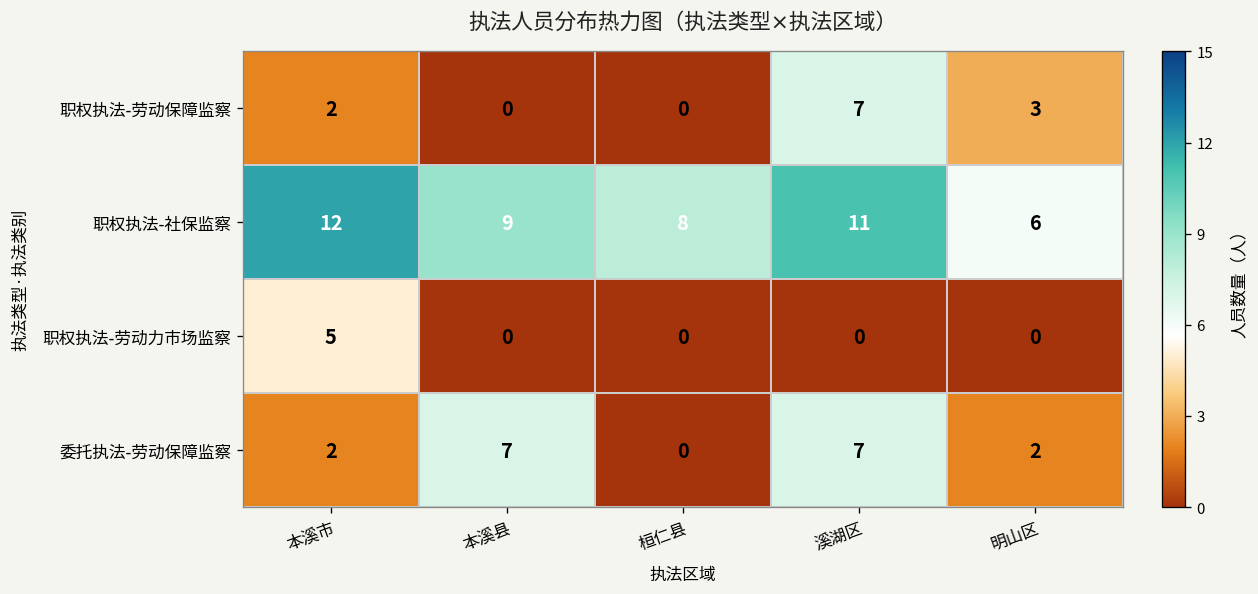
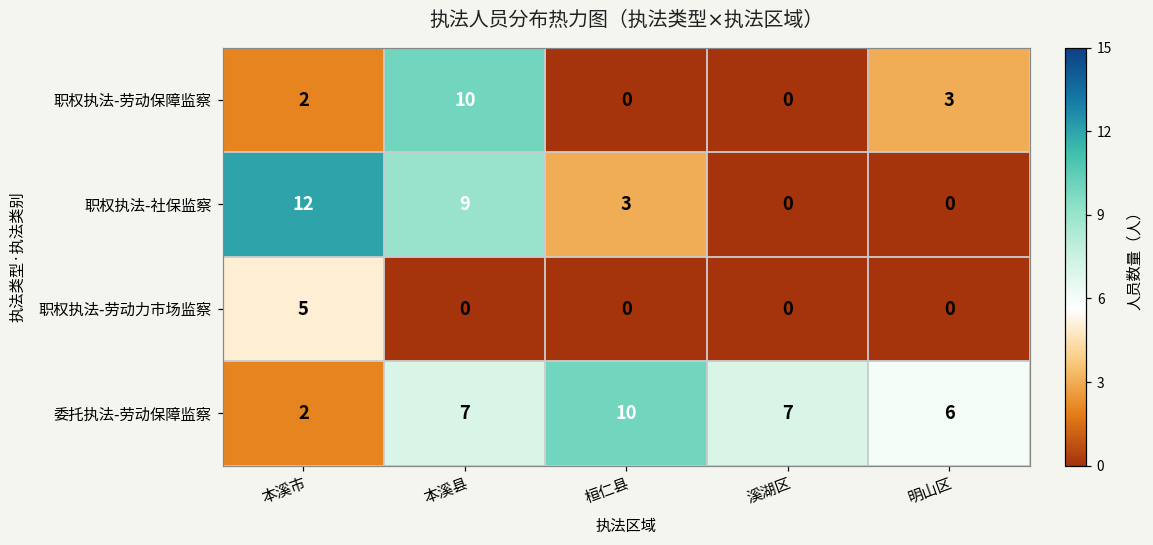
职权执法-劳动保障监察, 本溪县: 0 -> 10
职权执法-劳动保障监察, 溪湖区: 7 -> 0
职权执法-社保监察, 桓仁县: 8 -> 3
职权执法-社保监察, 溪湖区: 11 -> 0
职权执法-社保监察, 明山区: 6 -> 0
委托执法-劳动保障监察, 桓仁县: 0 -> 10
委托执法-劳动保障监察, 明山区: 2 -> 6
